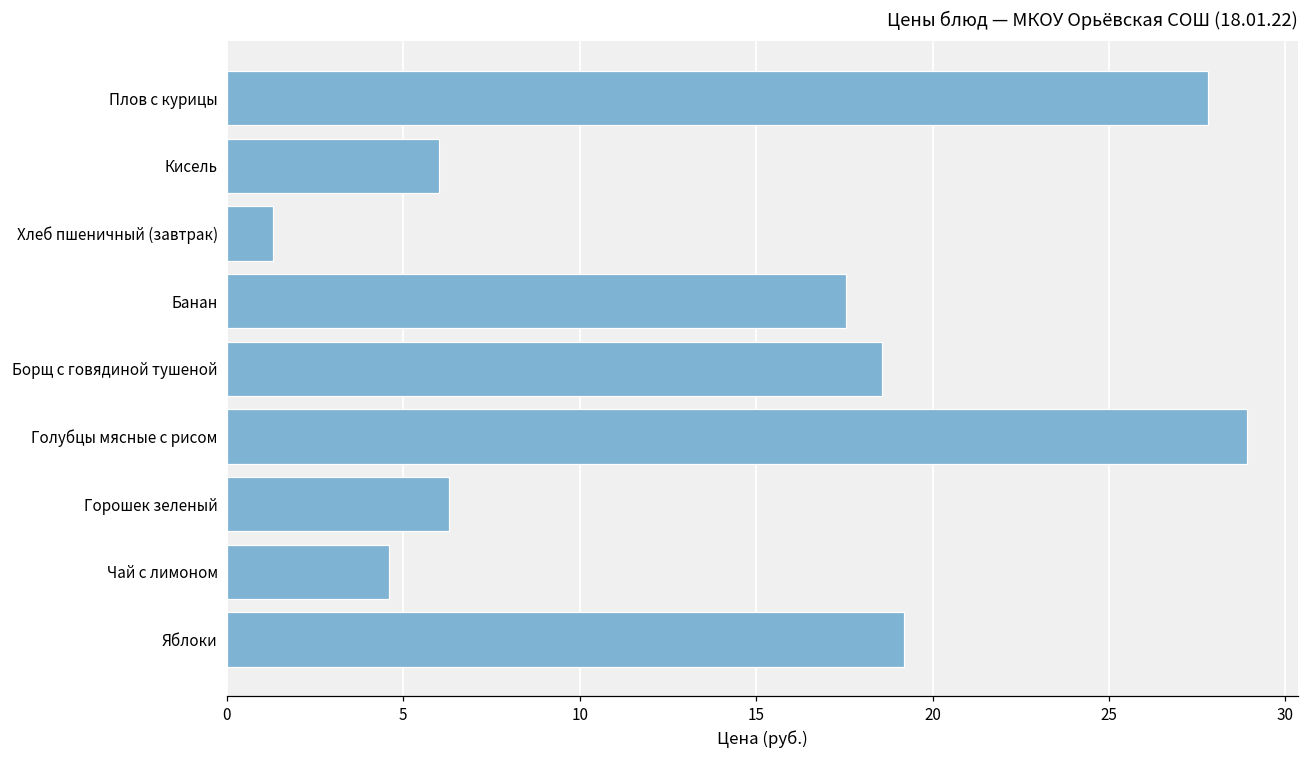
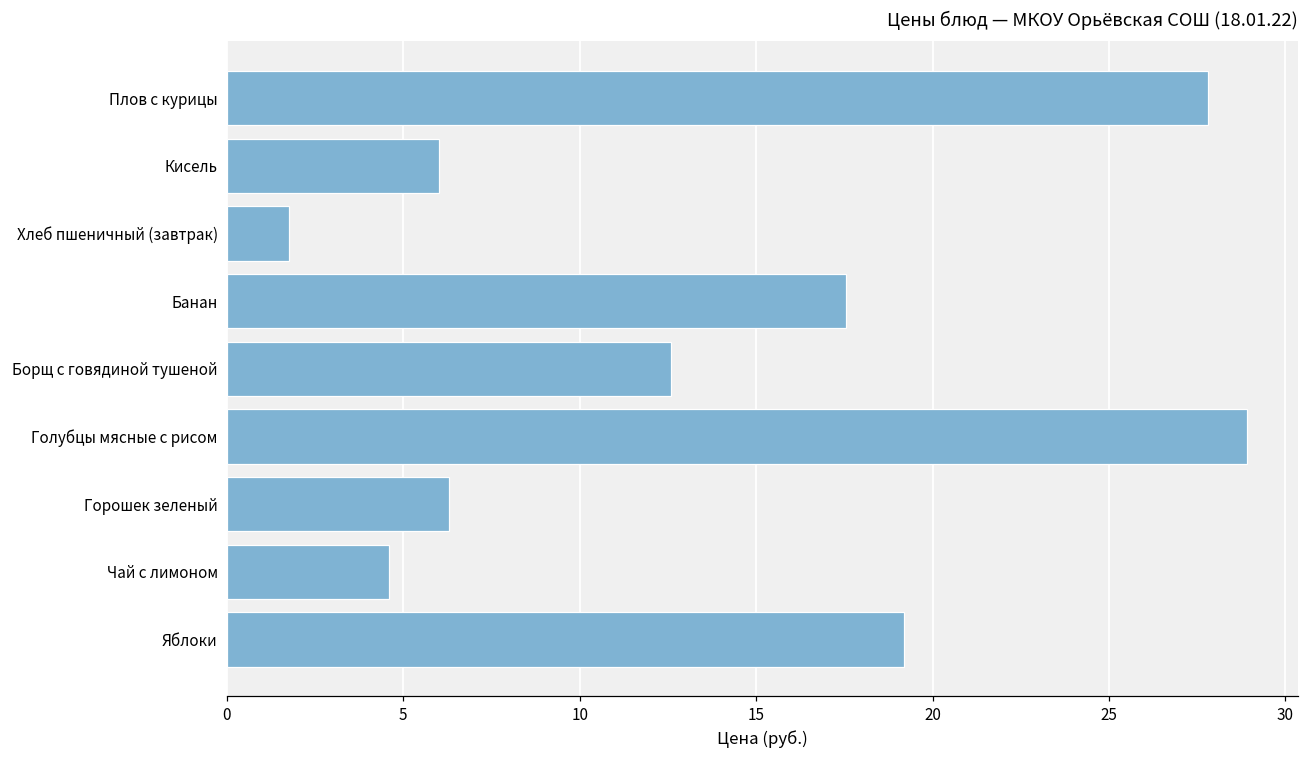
Хлеб пшеничный (завтрак): 1.3 -> 1.8
Борщ с говядиной тушеной: 18.6 -> 12.6
